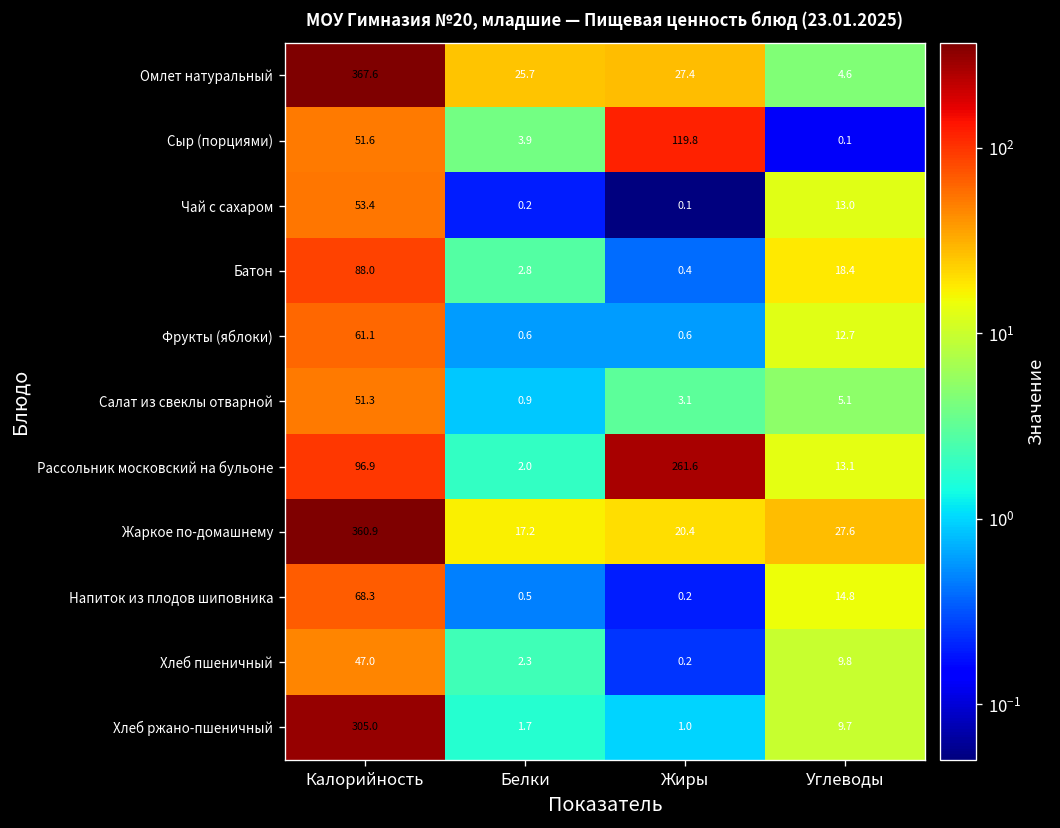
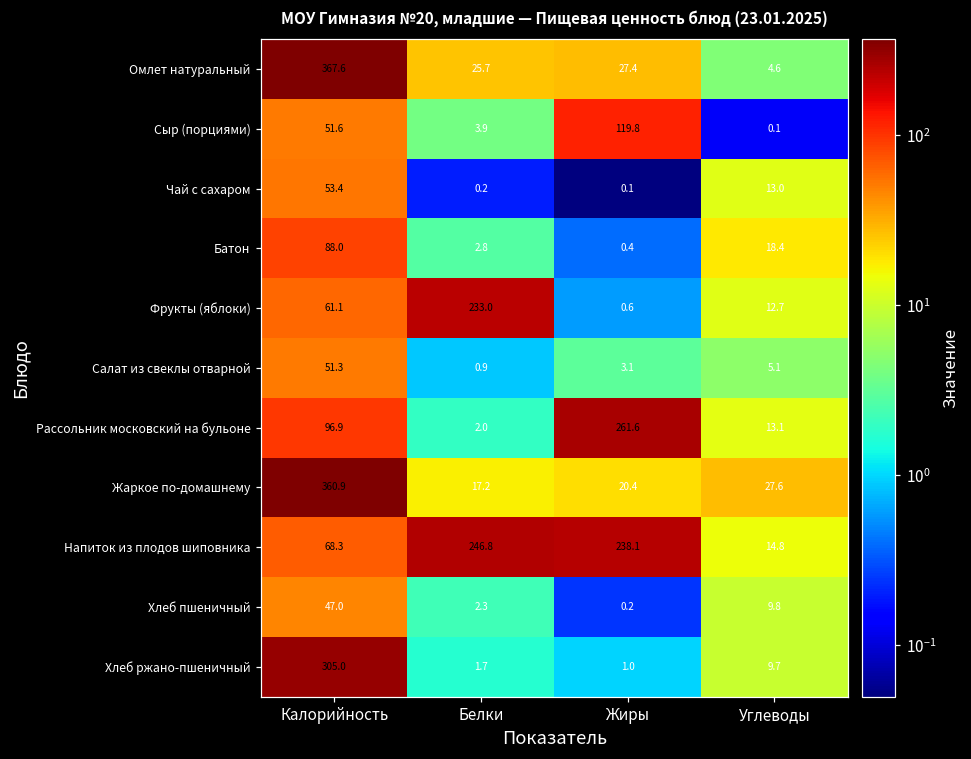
Фрукты (яблоки), Белки: 0.6 -> 233.0
Напиток из плодов шиповника, Белки: 0.5 -> 246.8
Напиток из плодов шиповника, Жиры: 0.2 -> 238.1
